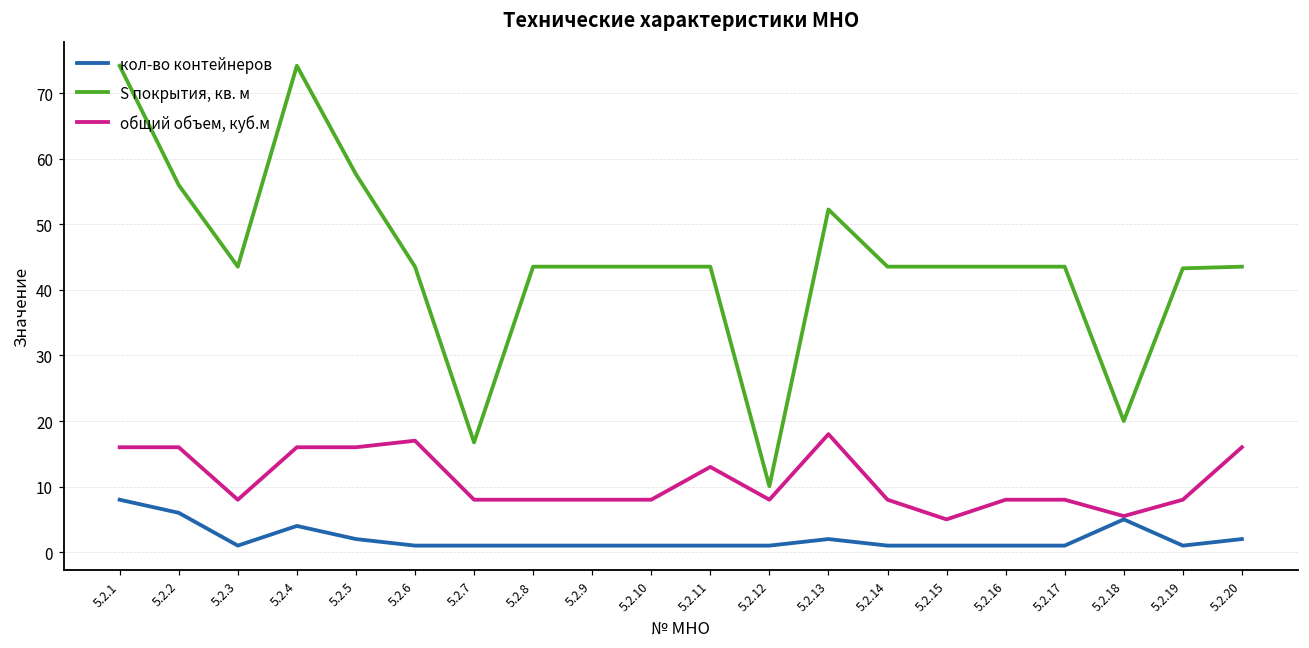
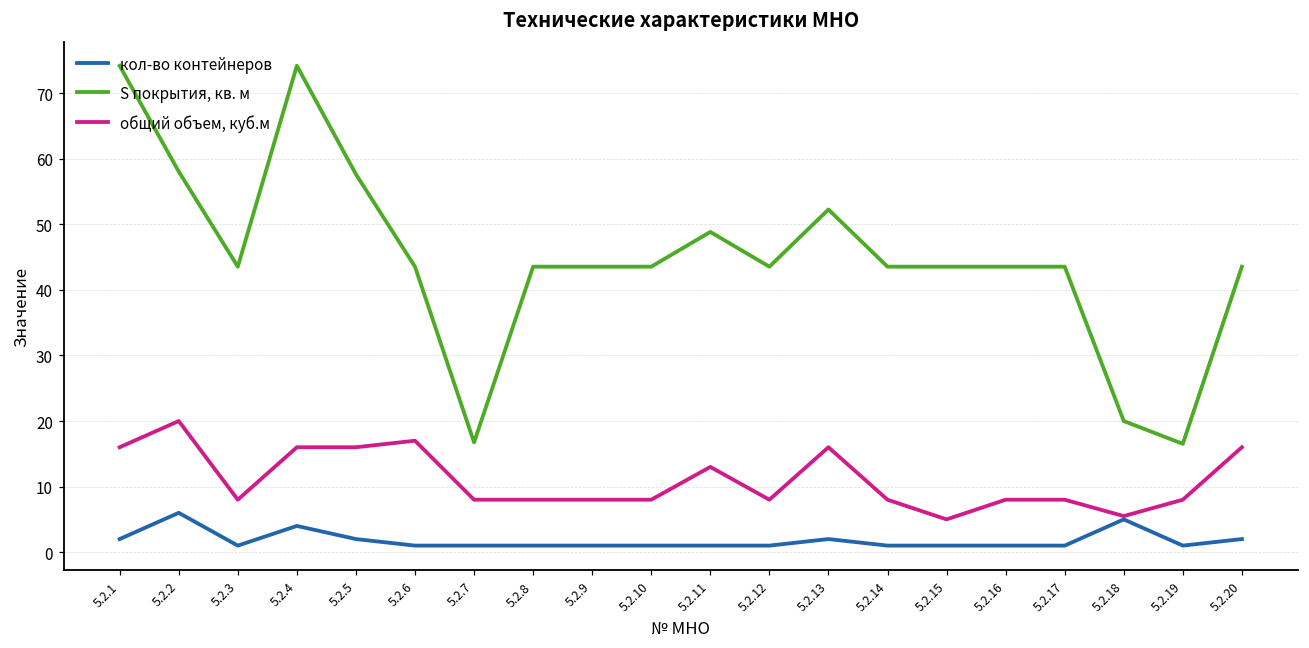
кол-во контейнеров, 5.2.1: 8 -> 2
S покрытия, кв. м, 5.2.2: 56 -> 58
общий объем, куб.м, 5.2.2: 16 -> 20
S покрытия, кв. м, 5.2.11: 44 -> 49
S покрытия, кв. м, 5.2.12: 10 -> 44
общий объем, куб.м, 5.2.13: 18 -> 16
S покрытия, кв. м, 5.2.19: 43 -> 17
